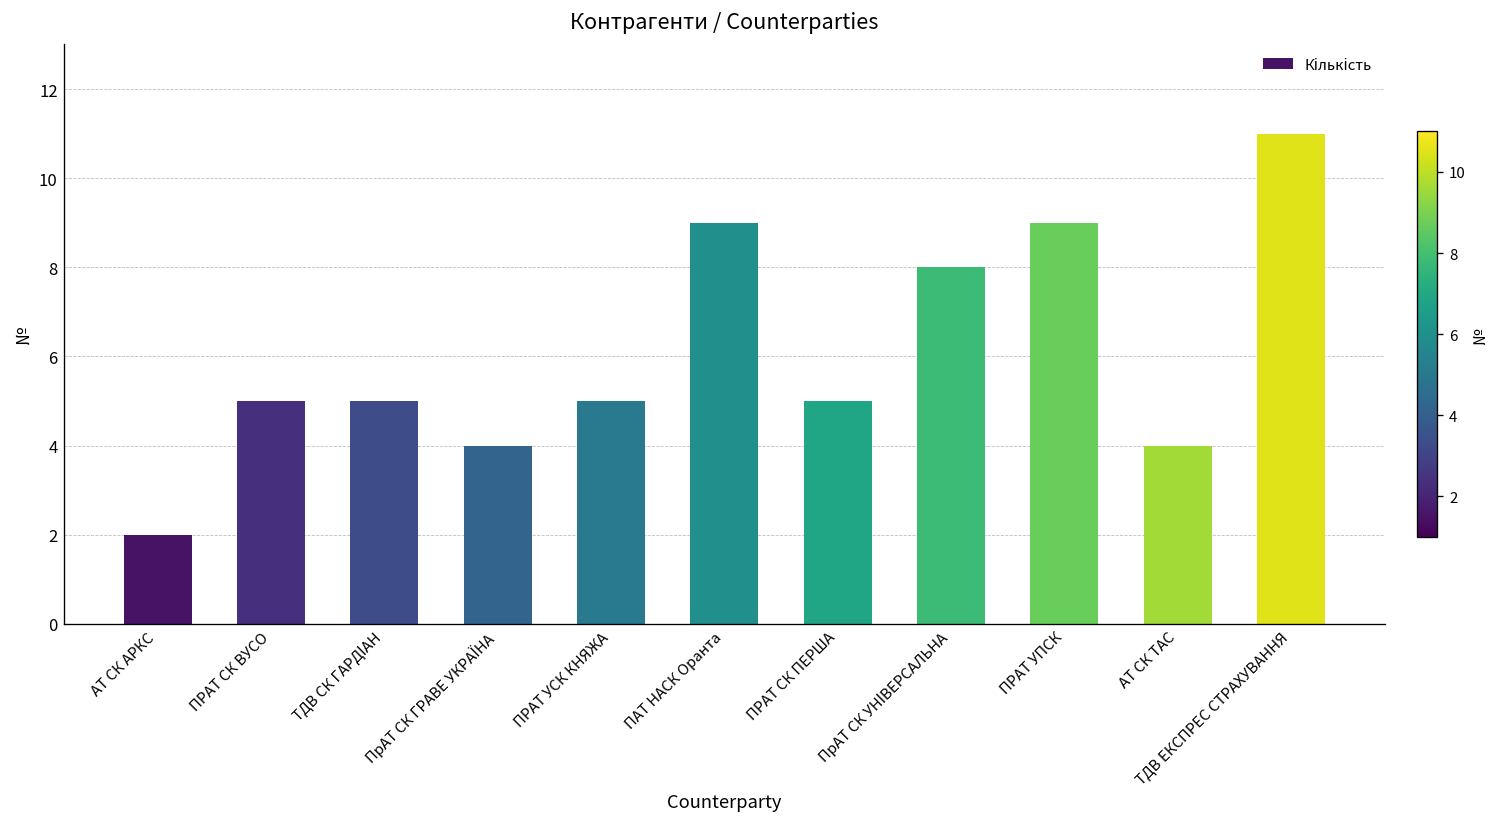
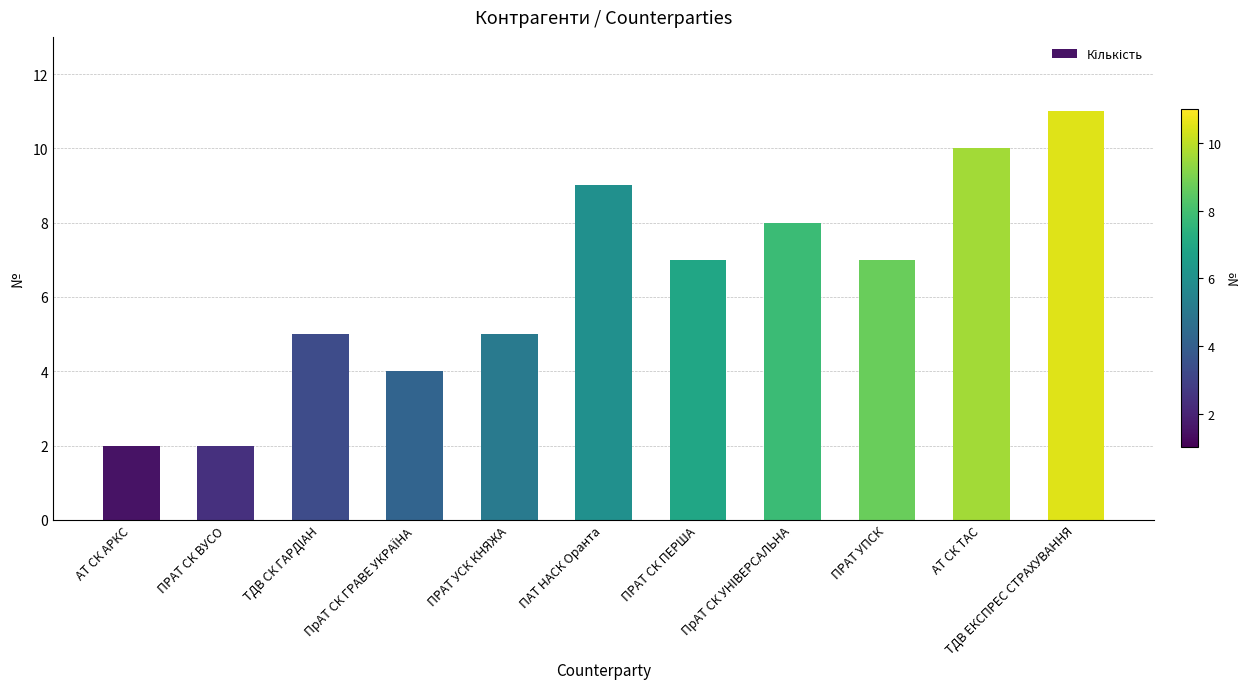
ПРАТ СК ВУСО: 5 -> 2
ПРАТ СК ПЕРША: 5 -> 7
ПРАТ УПСК: 9 -> 7
АТ СК ТАС: 4 -> 10
